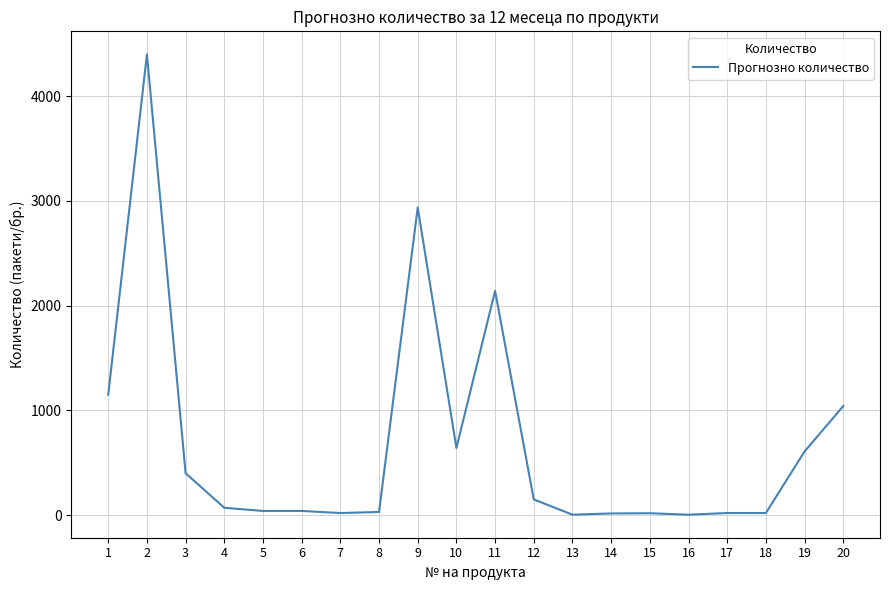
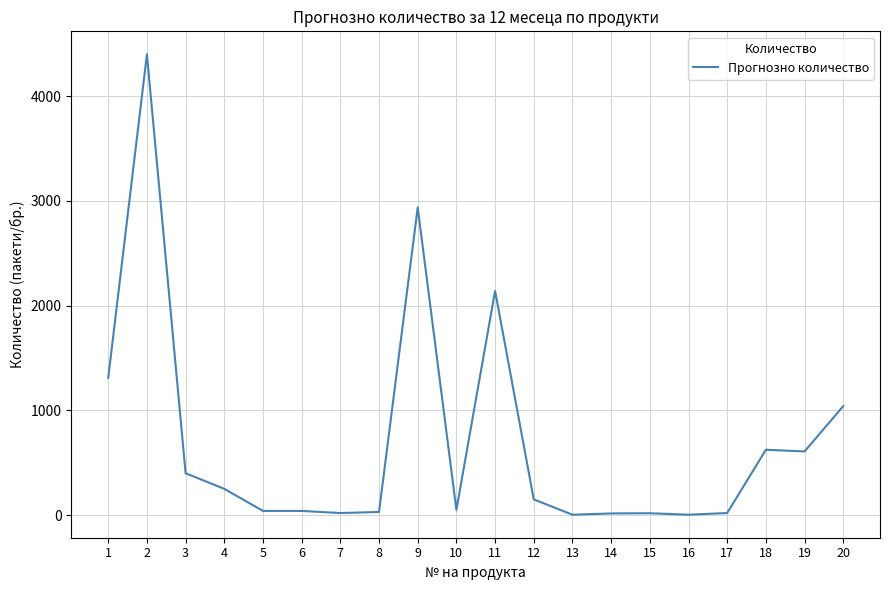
1: 1150 -> 1310
4: 70 -> 250
10: 640 -> 50
18: 20 -> 620
